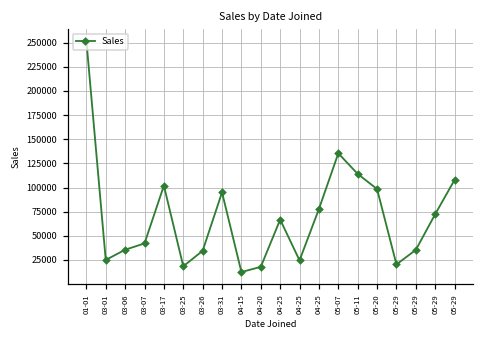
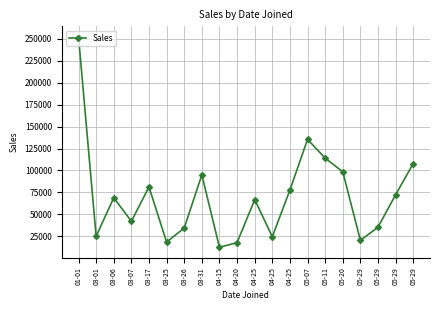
03-06: 40000 -> 70000
03-17: 100000 -> 80000
